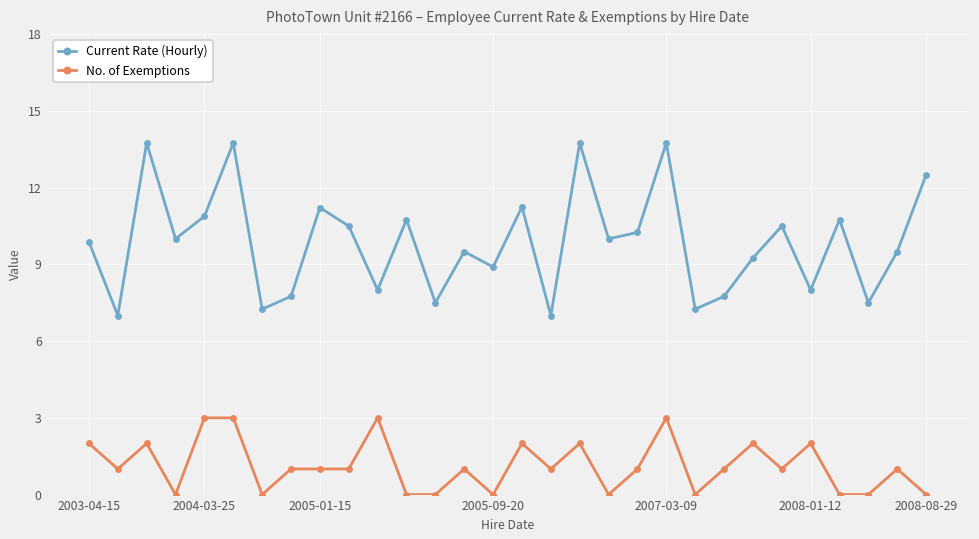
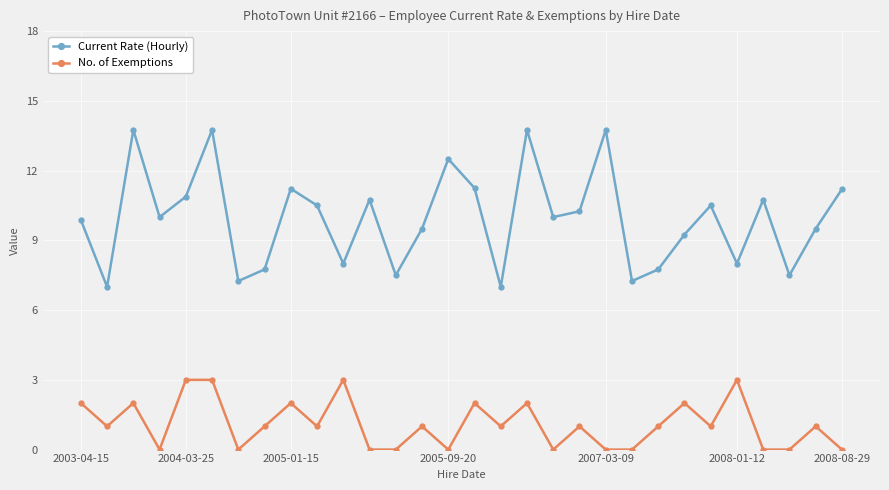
No. of Exemptions, 2005-01-15: 1 -> 2
Current Rate (Hourly), 2005-09-20: 8.9 -> 12.5
No. of Exemptions, 2007-03-09: 3 -> 0
No. of Exemptions, 2008-01-12: 2 -> 3
Current Rate (Hourly), 2008-08-29: 12.5 -> 11.2
